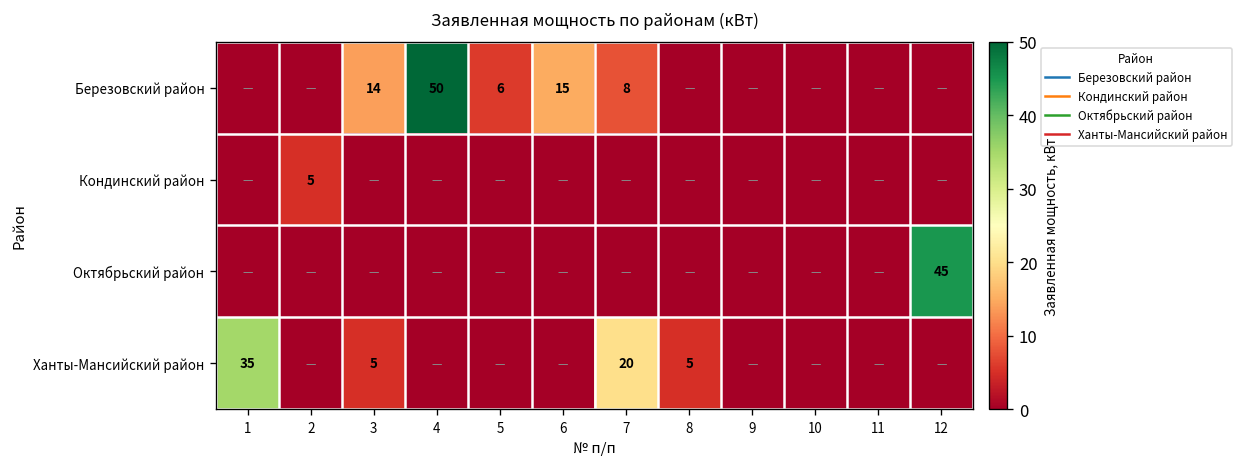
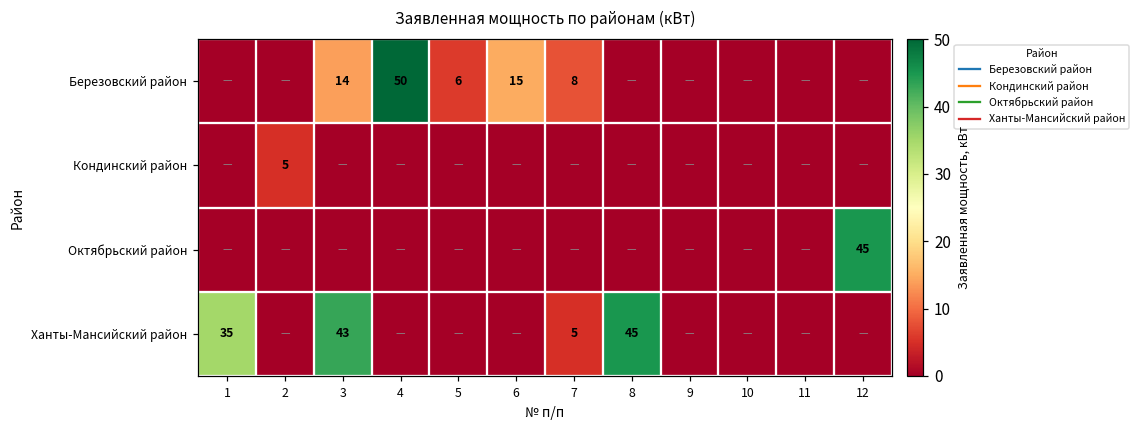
Ханты-Мансийский район, 3: 5 -> 43
Ханты-Мансийский район, 7: 20 -> 5
Ханты-Мансийский район, 8: 5 -> 45
